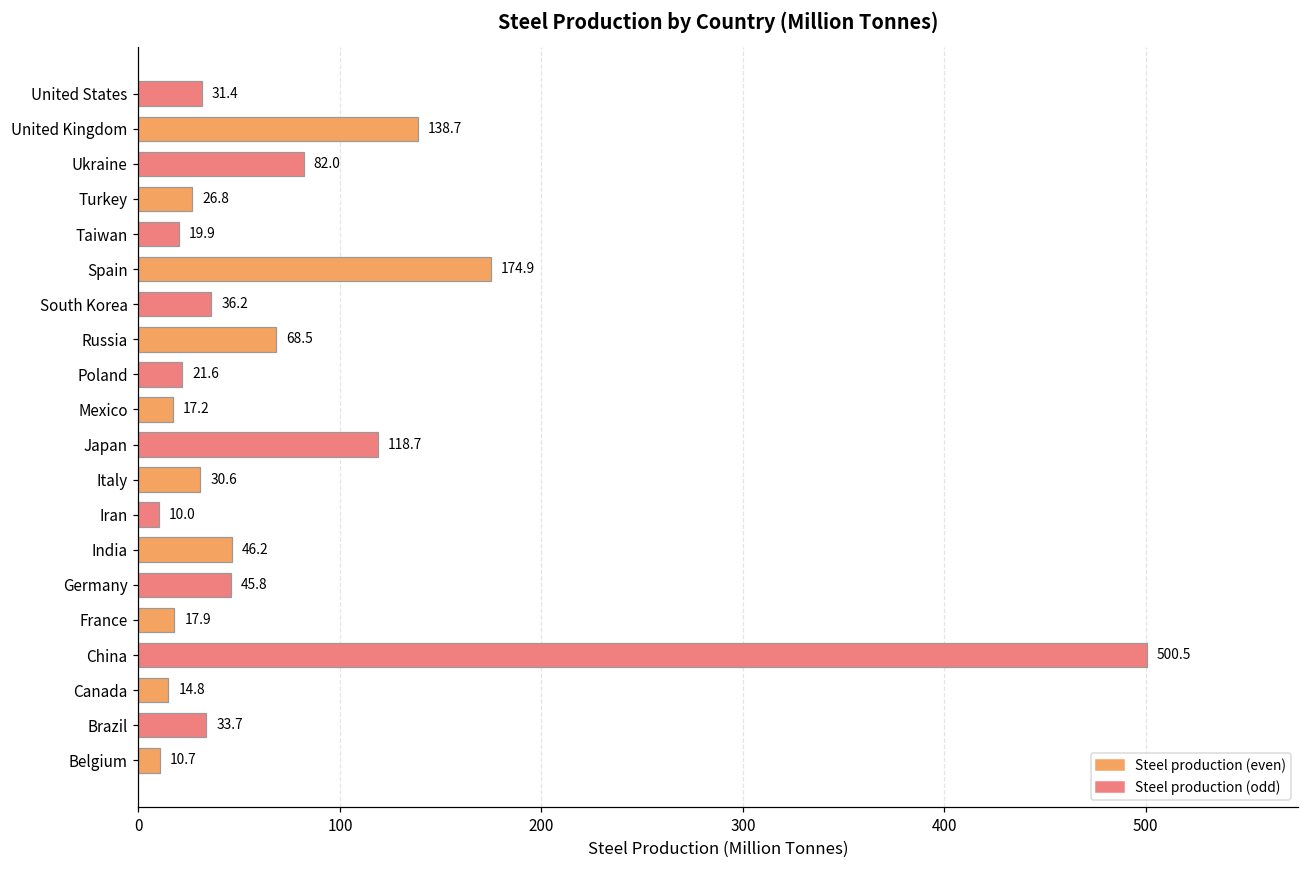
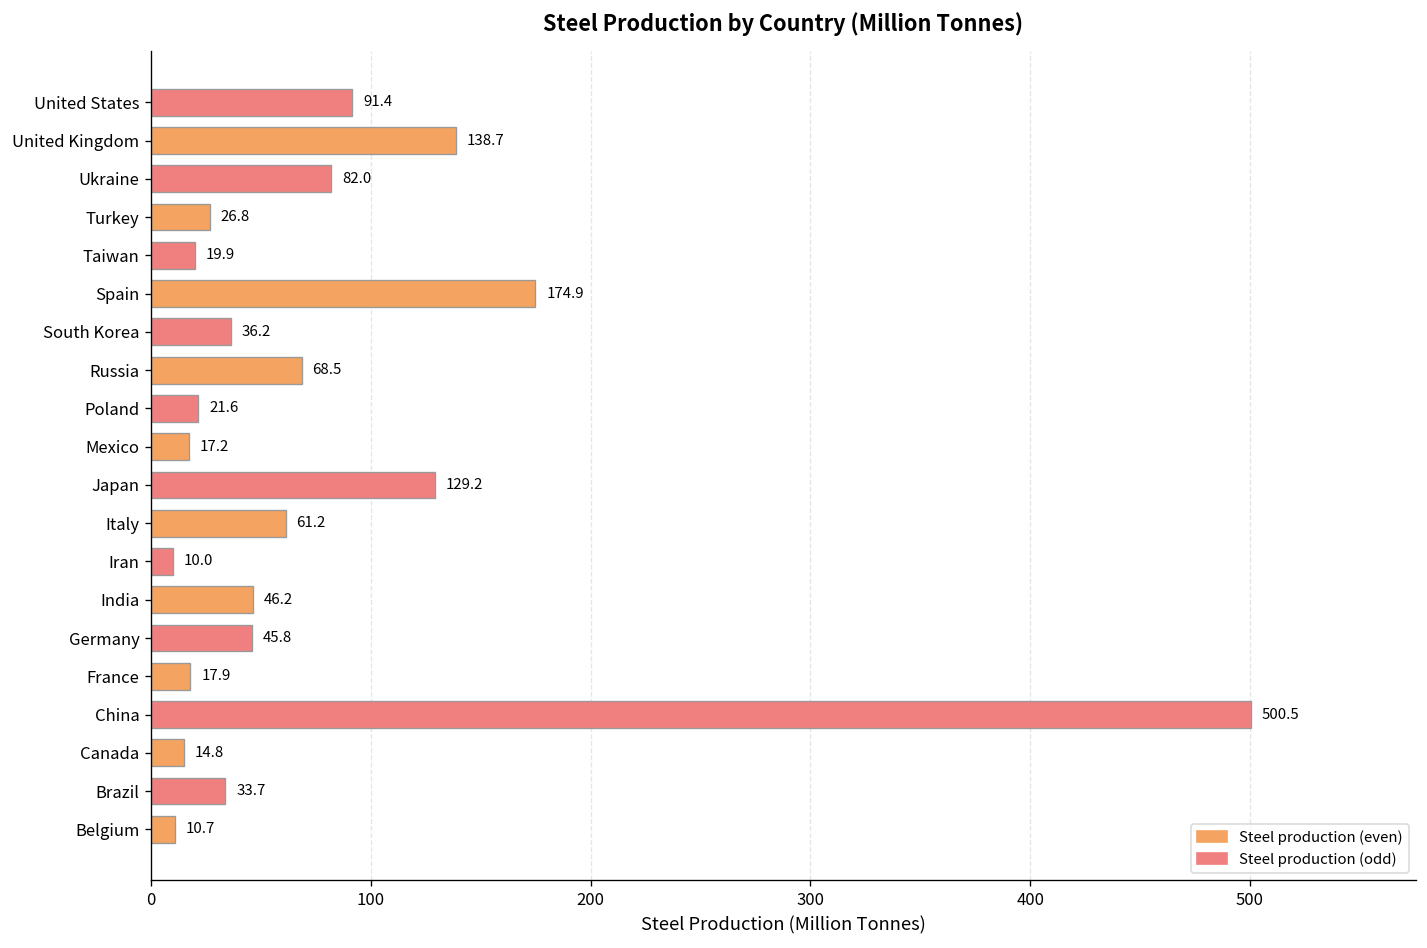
United States: 31.4 -> 91.4
Japan: 118.7 -> 129.2
Italy: 30.6 -> 61.2
